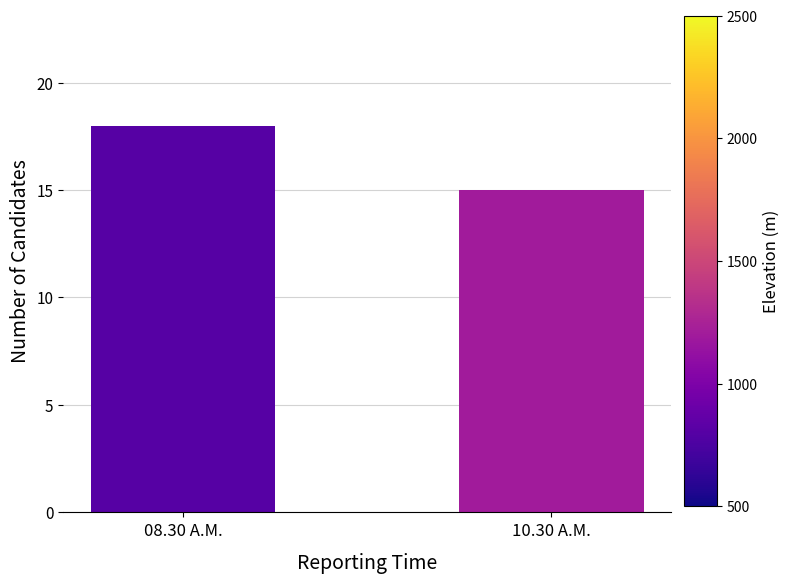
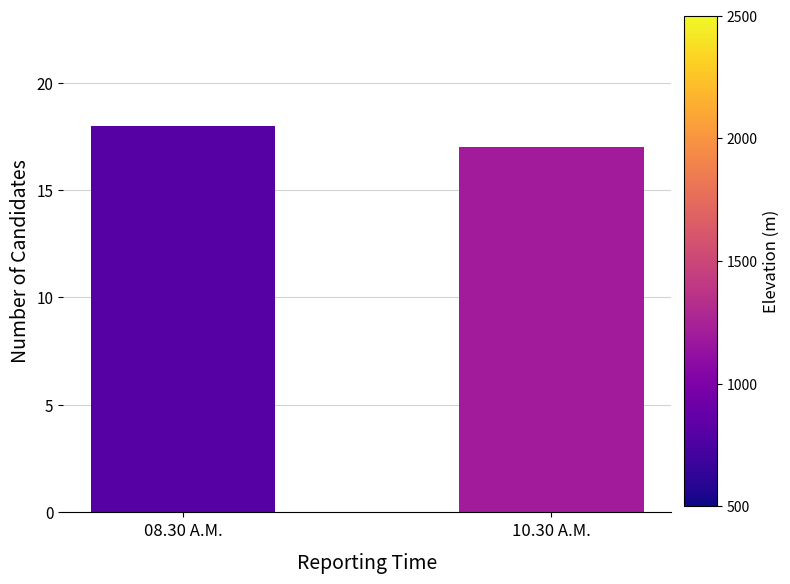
10.30 A.M.: 15 -> 17
